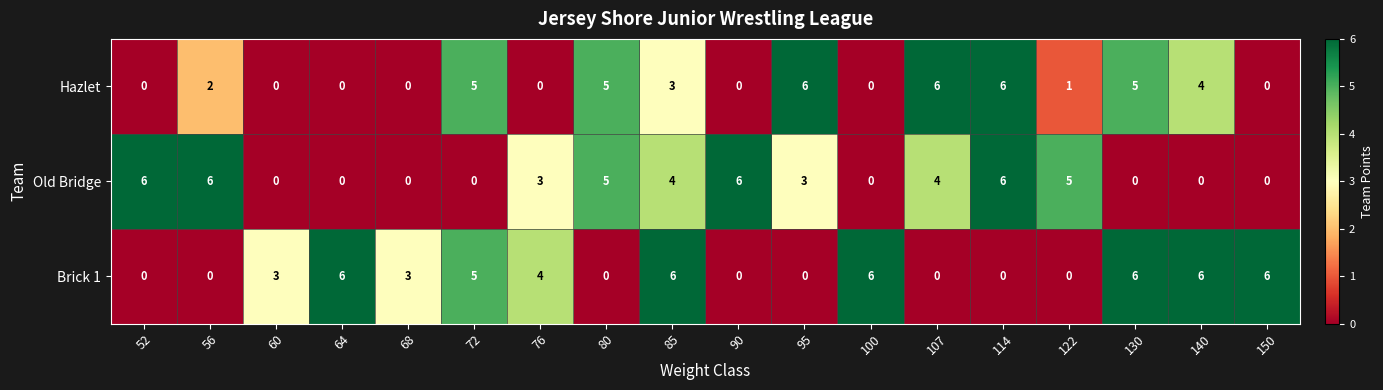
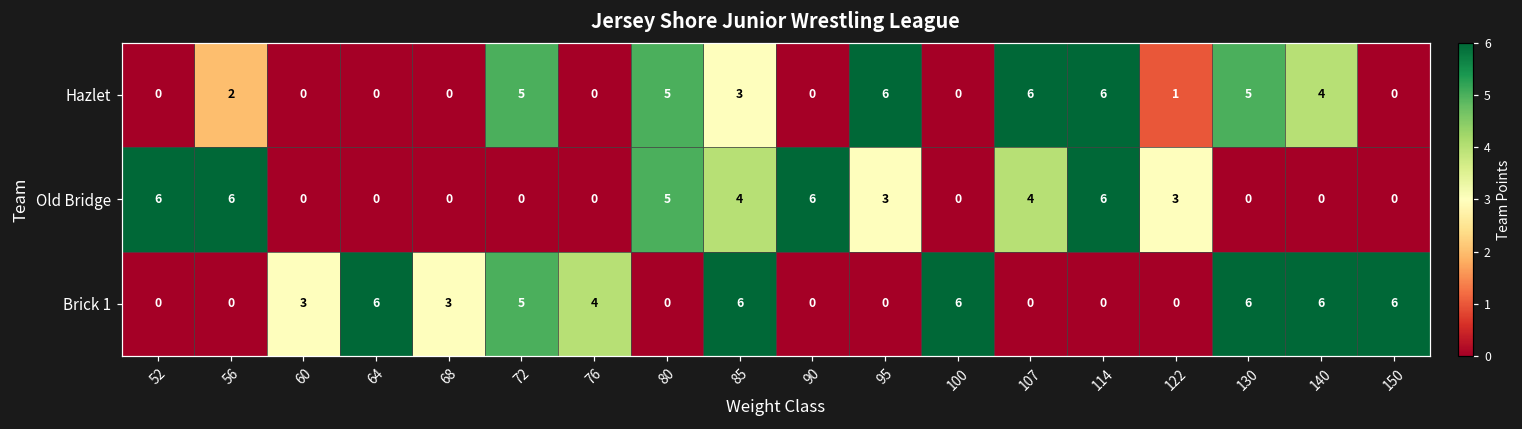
Old Bridge, 76: 3 -> 0
Old Bridge, 122: 5 -> 3
